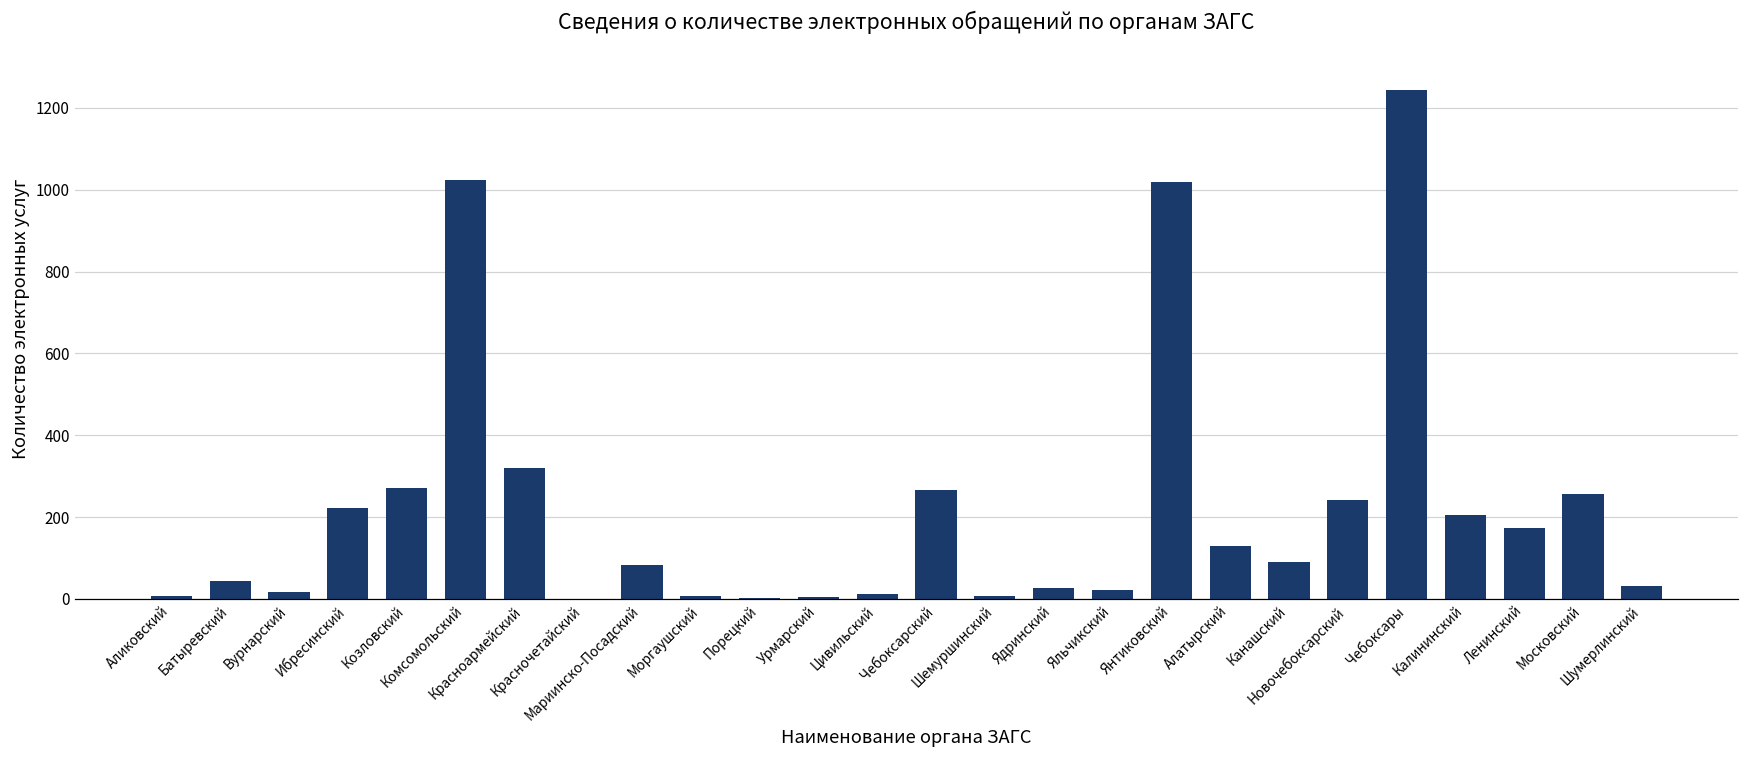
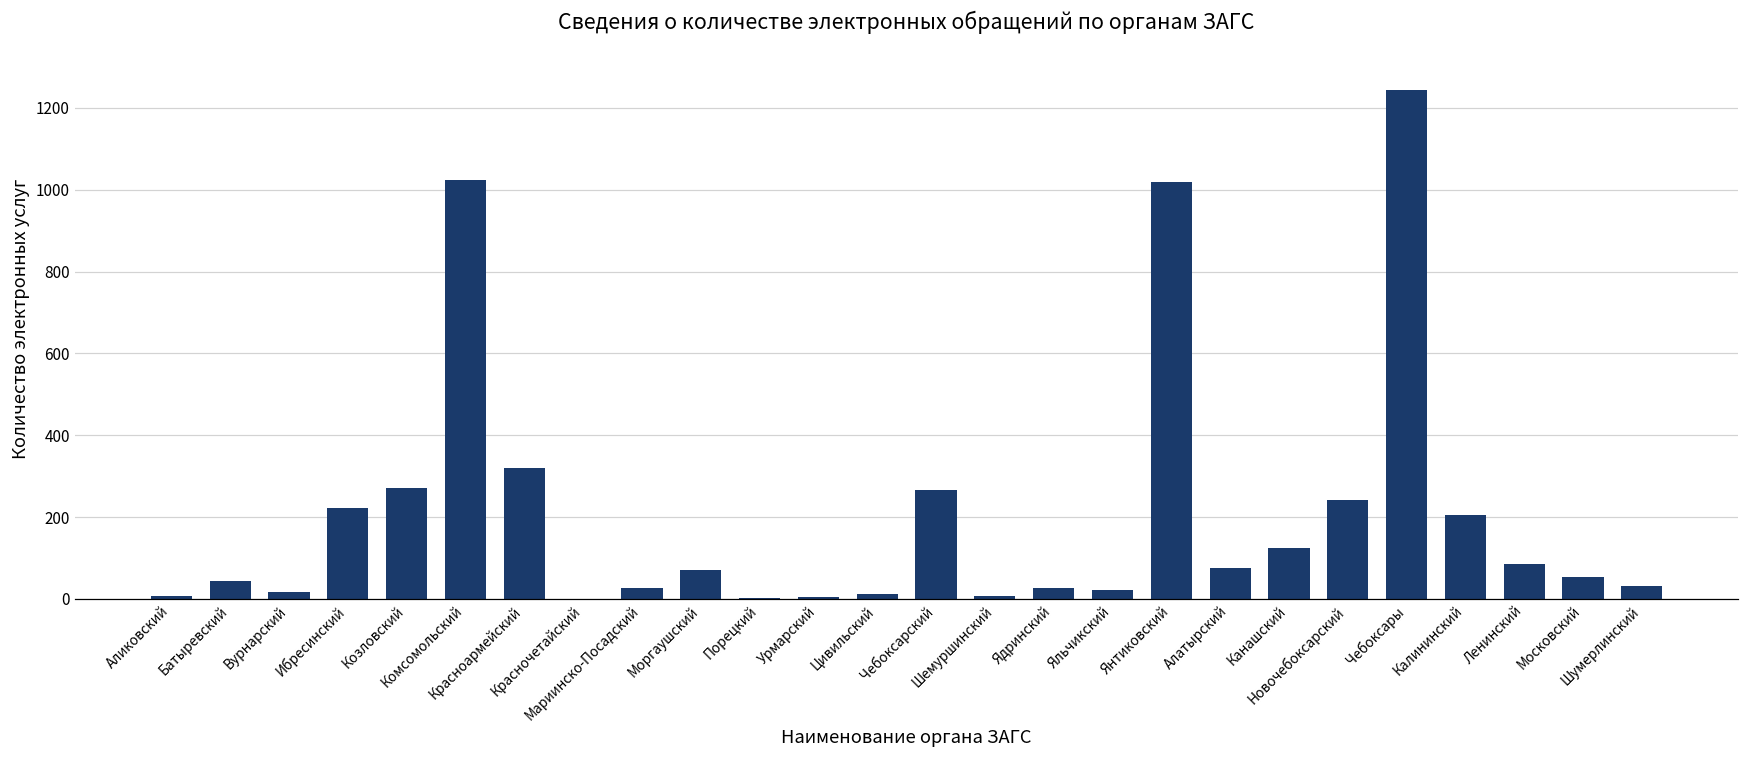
Мариинско-Посадский: 80 -> 30
Моргаушский: 10 -> 70
Алатырский: 130 -> 80
Канашский: 90 -> 120
Ленинский: 170 -> 80
Московский: 260 -> 50
